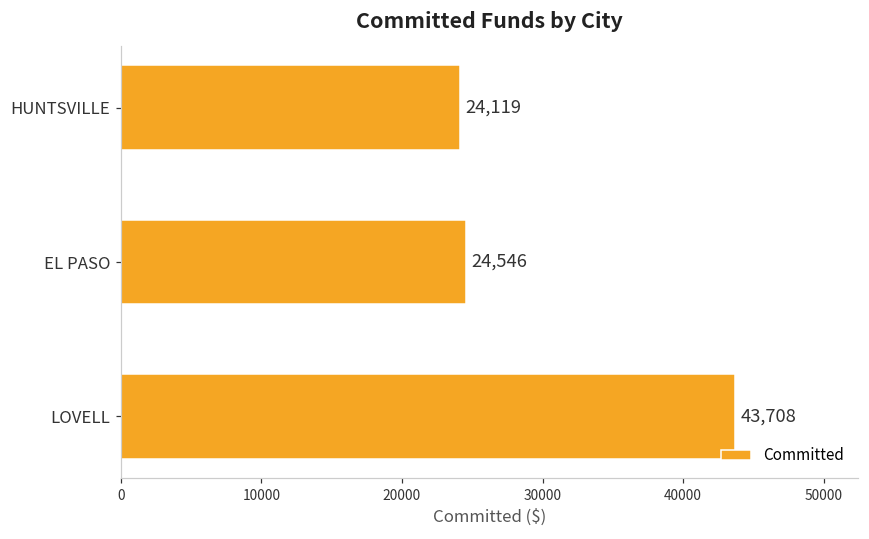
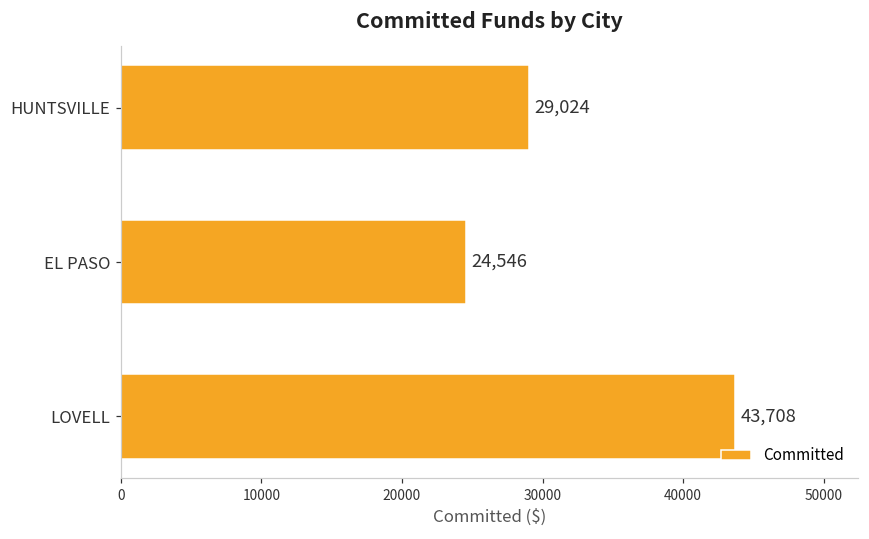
HUNTSVILLE: 24,119 -> 29,024
